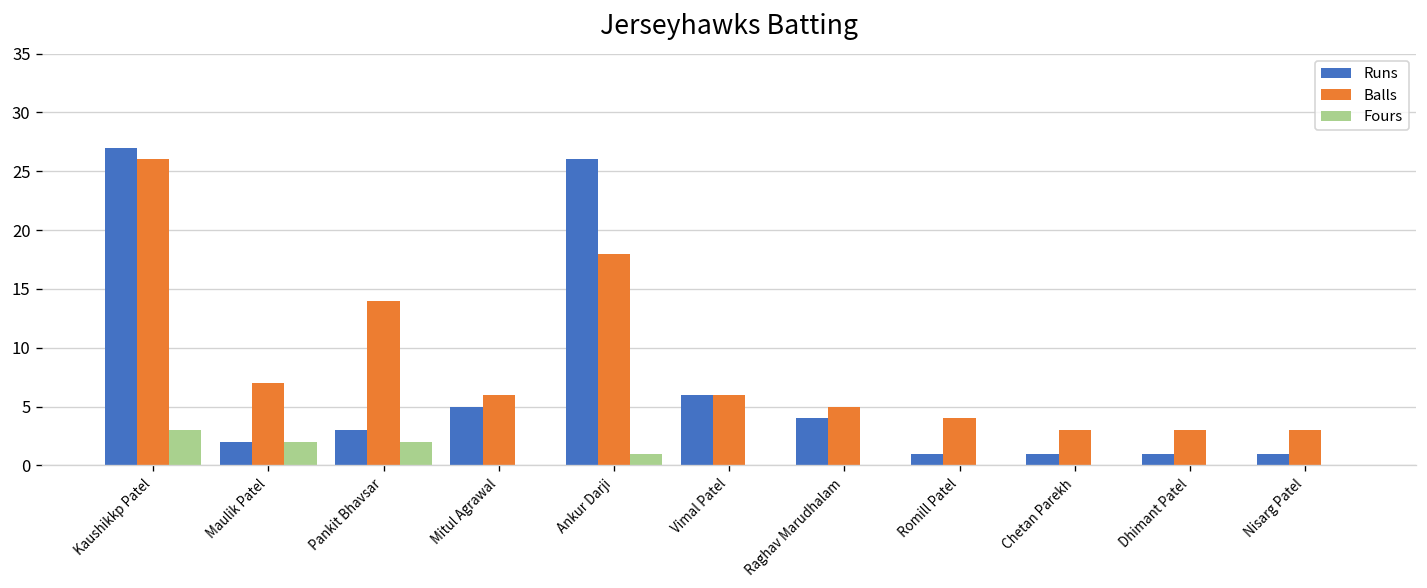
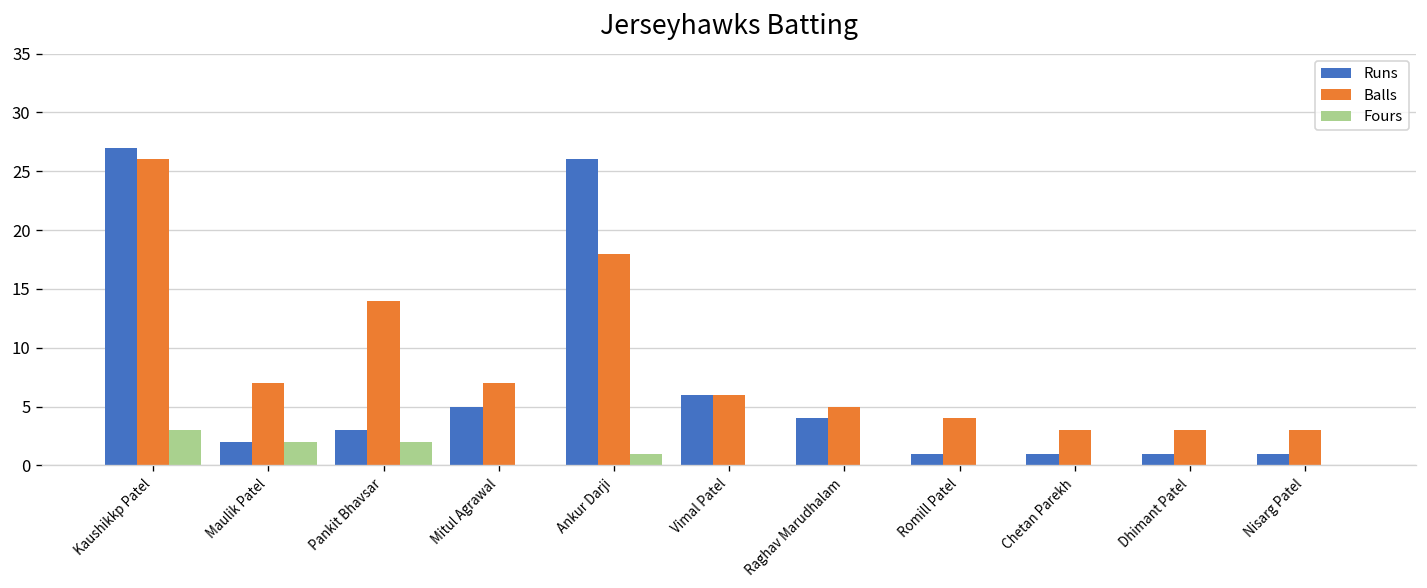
Balls, Mitul Agrawal: 6 -> 7
